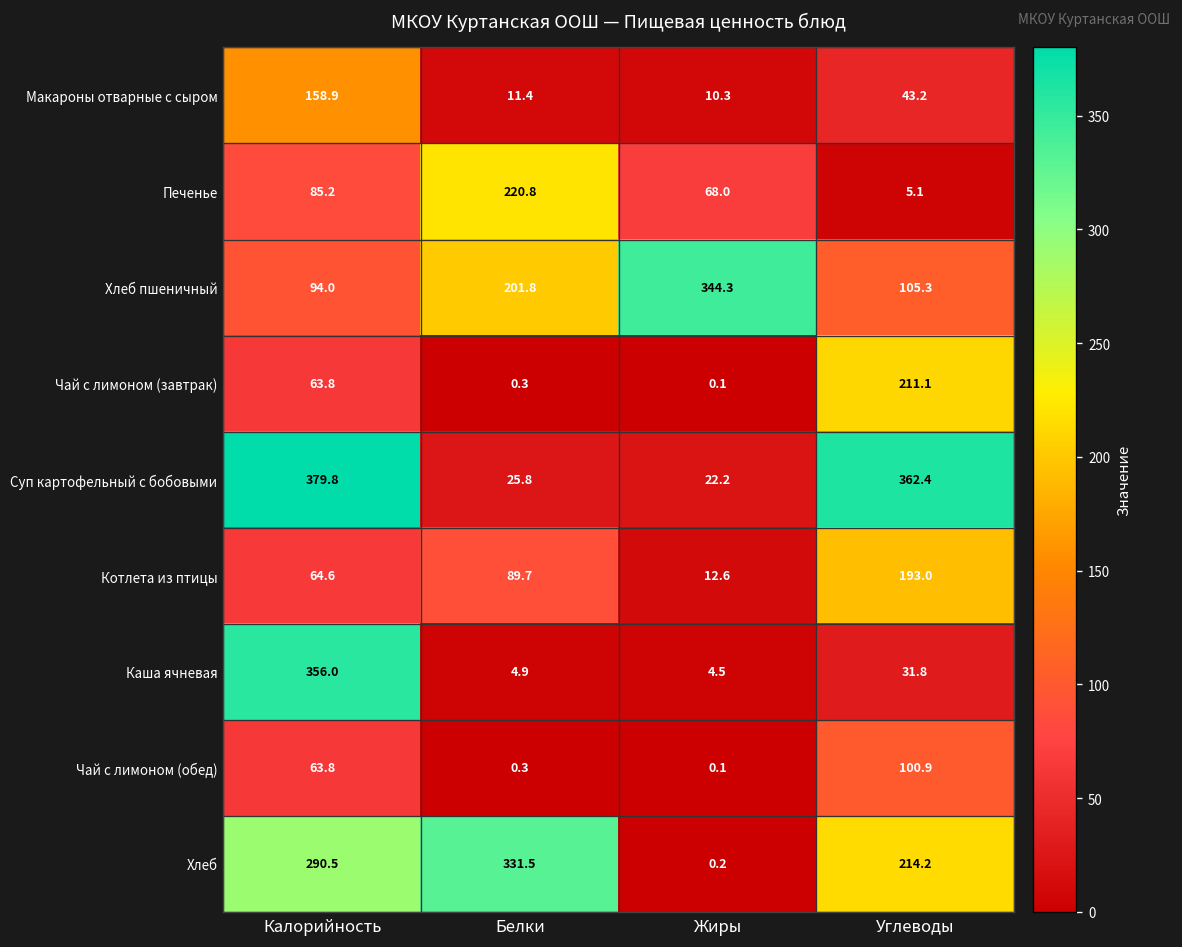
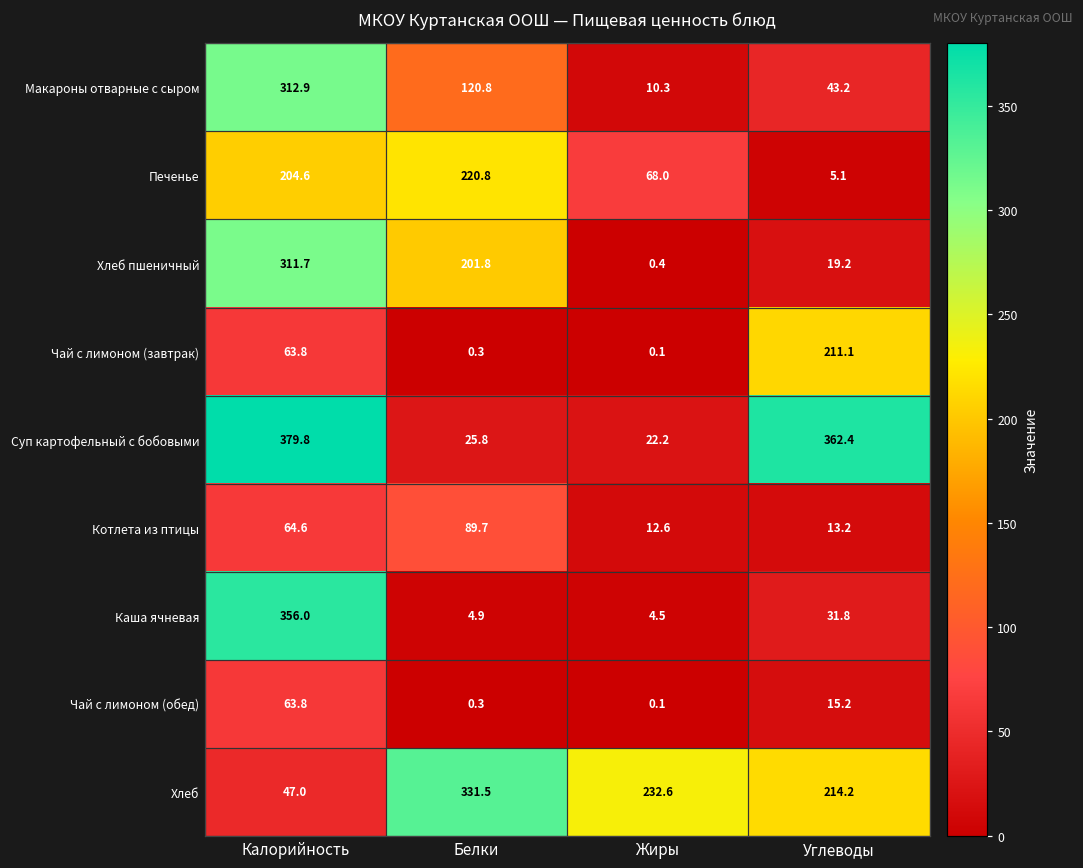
Макароны отварные с сыром, Калорийность: 158.9 -> 312.9
Макароны отварные с сыром, Белки: 11.4 -> 120.8
Печенье, Калорийность: 85.2 -> 204.6
Хлеб пшеничный, Калорийность: 94.0 -> 311.7
Хлеб пшеничный, Жиры: 344.3 -> 0.4
Хлеб пшеничный, Углеводы: 105.3 -> 19.2
Котлета из птицы, Углеводы: 193.0 -> 13.2
Чай с лимоном (обед), Углеводы: 100.9 -> 15.2
Хлеб, Калорийность: 290.5 -> 47.0
Хлеб, Жиры: 0.2 -> 232.6
